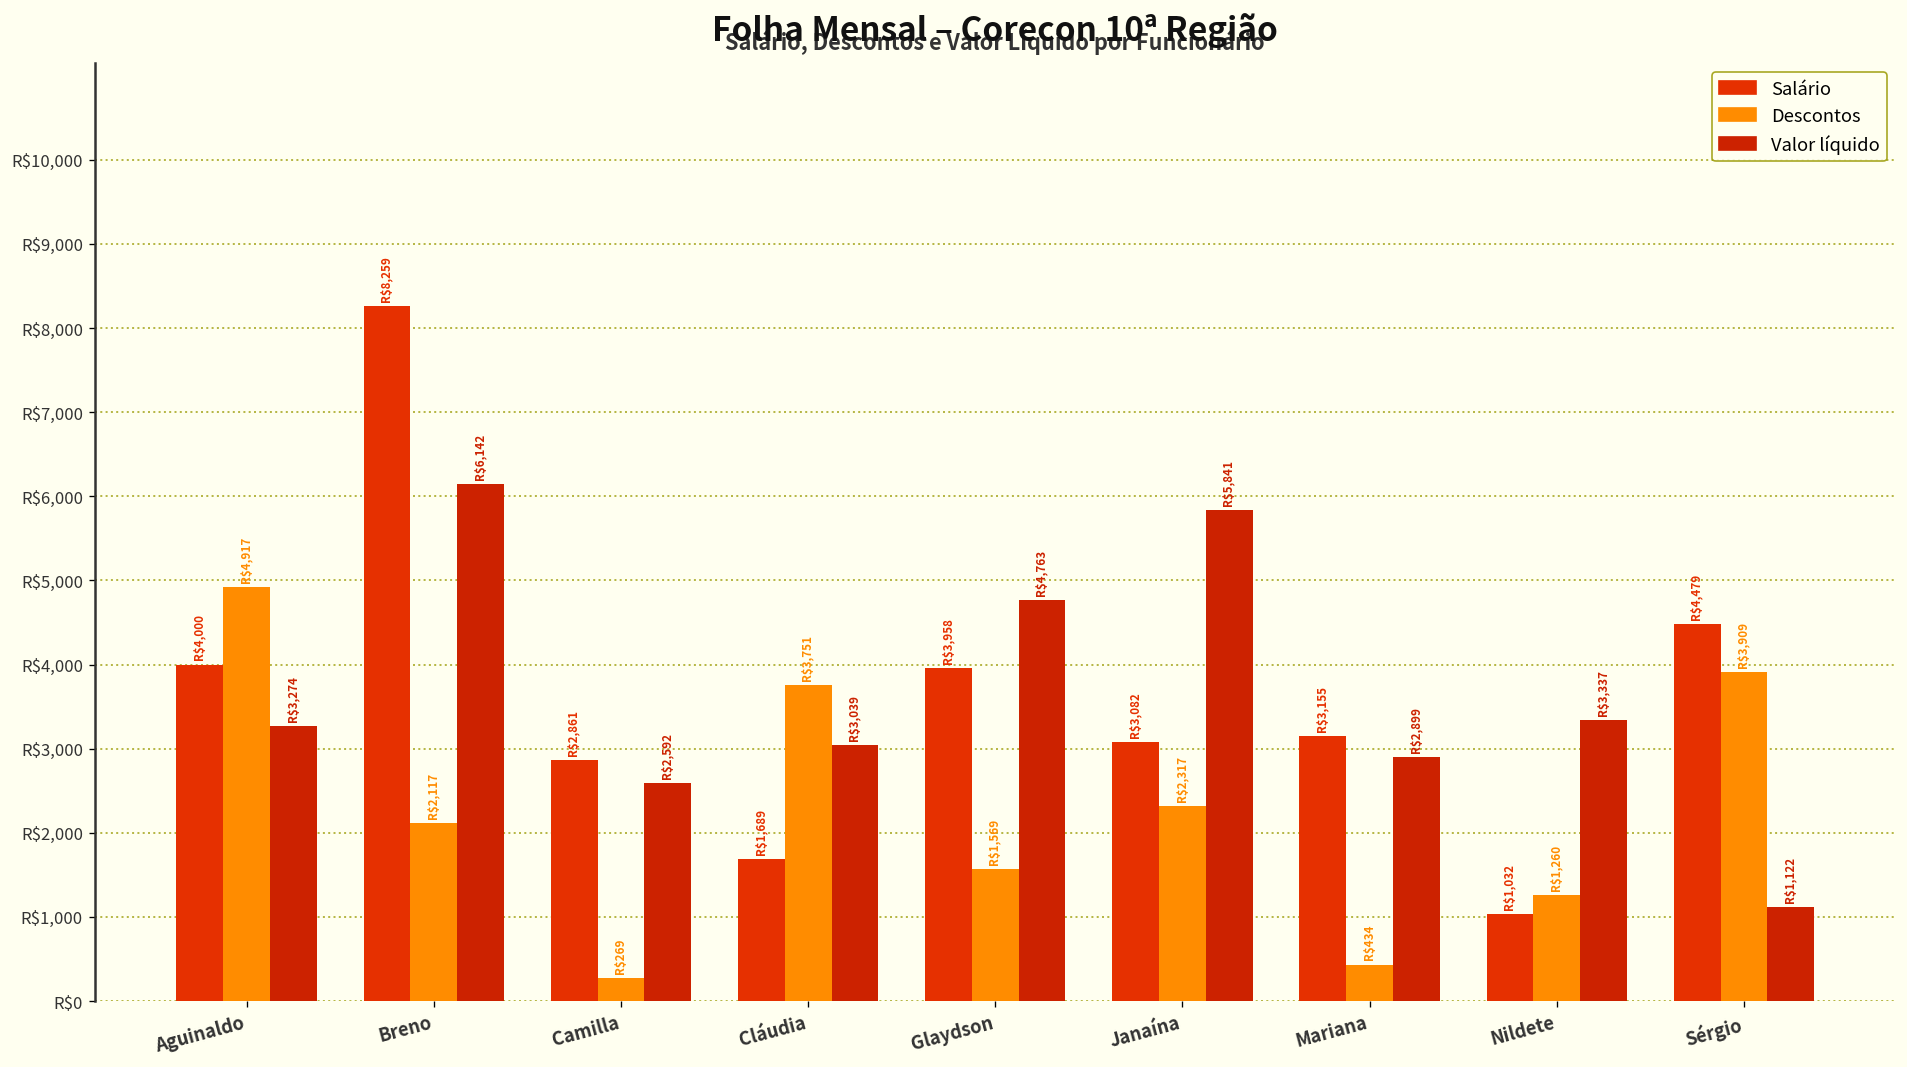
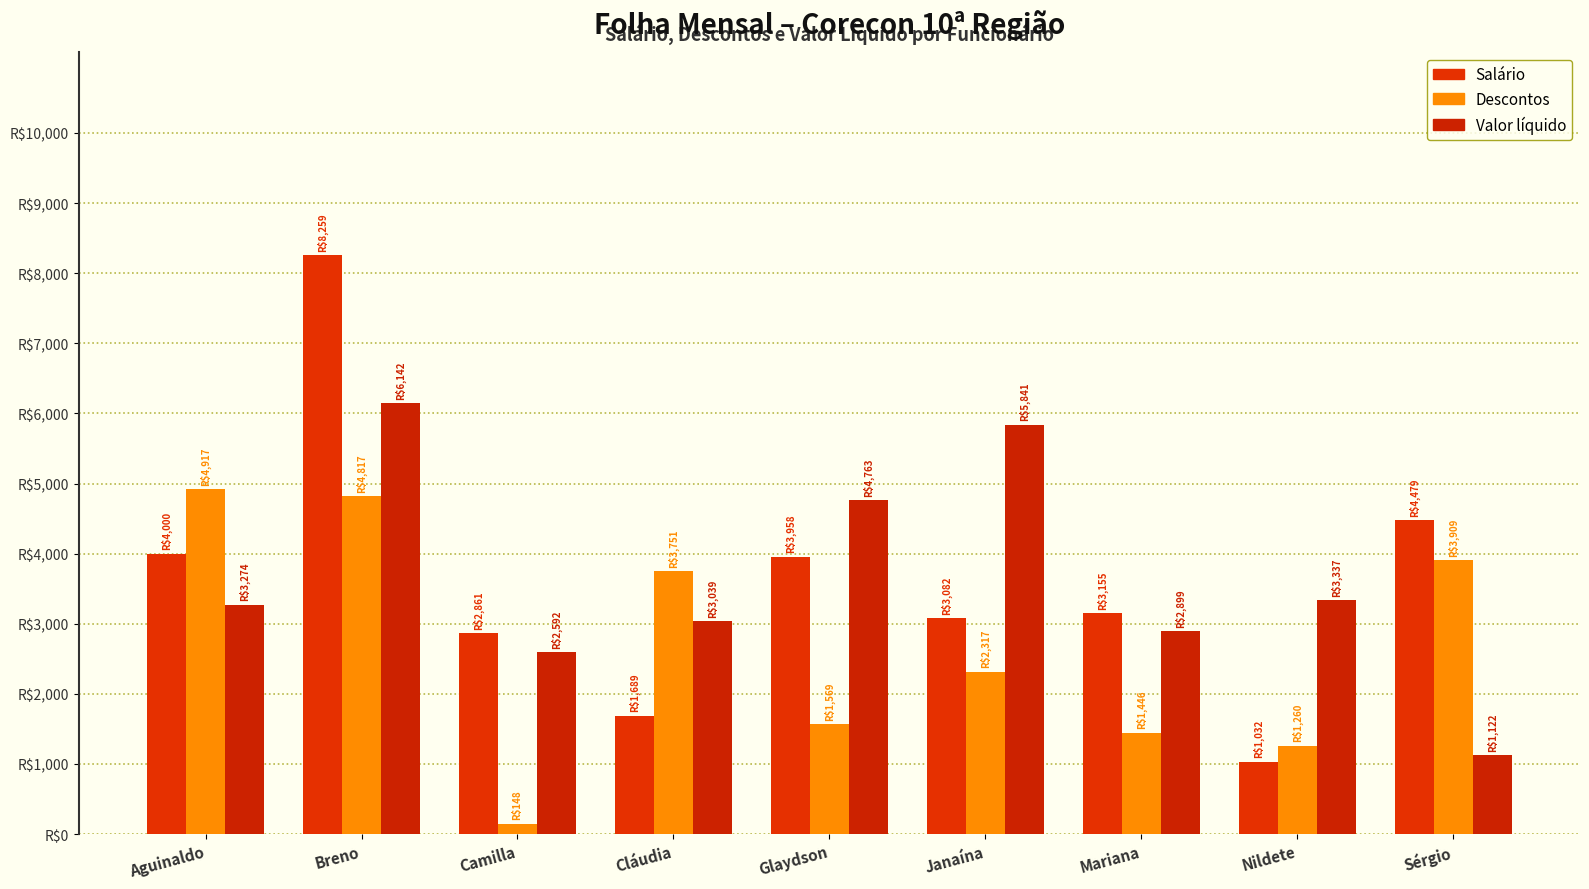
Descontos, Breno: $2,117 -> $4,817
Descontos, Camilla: $269 -> $148
Descontos, Mariana: $434 -> $1,446
